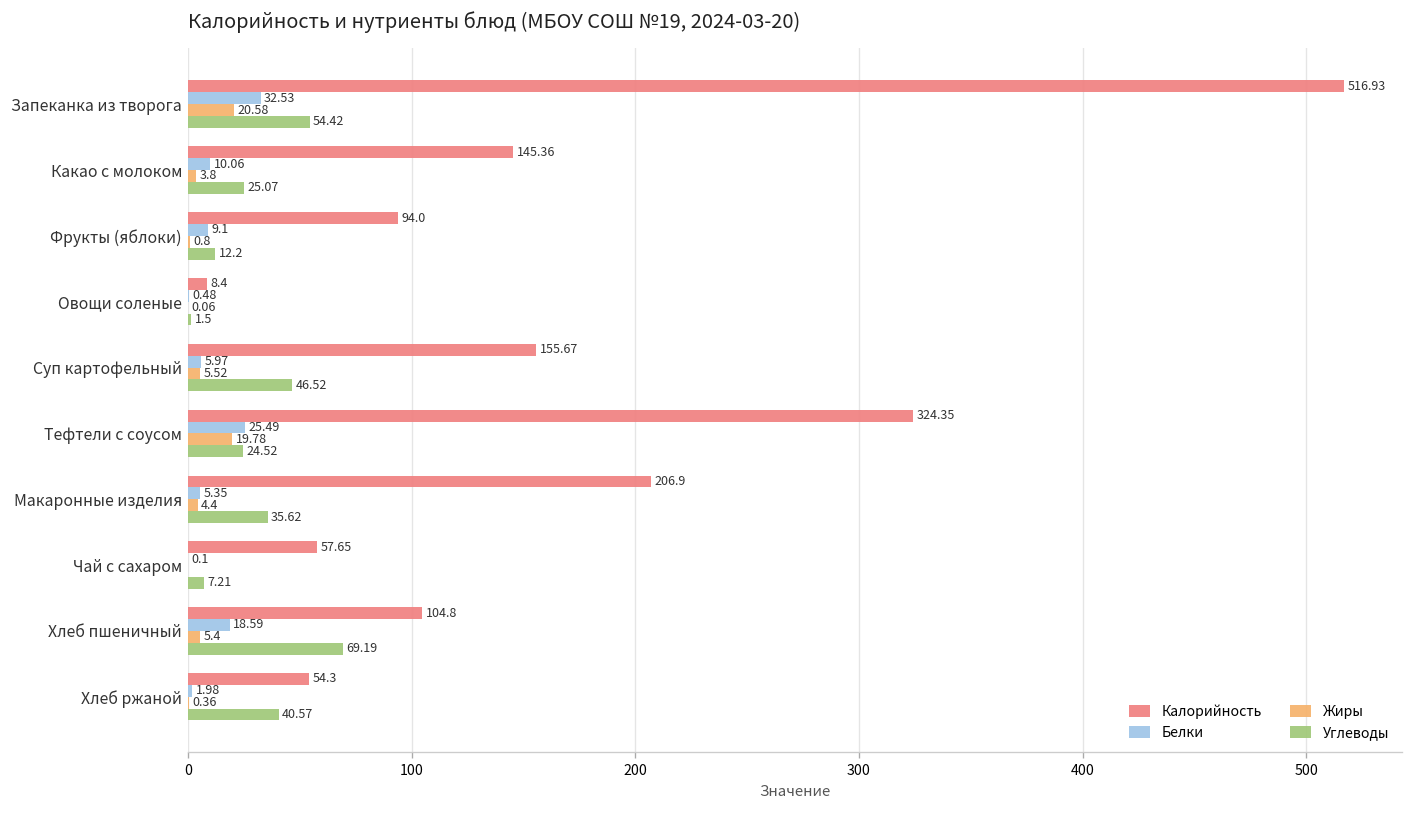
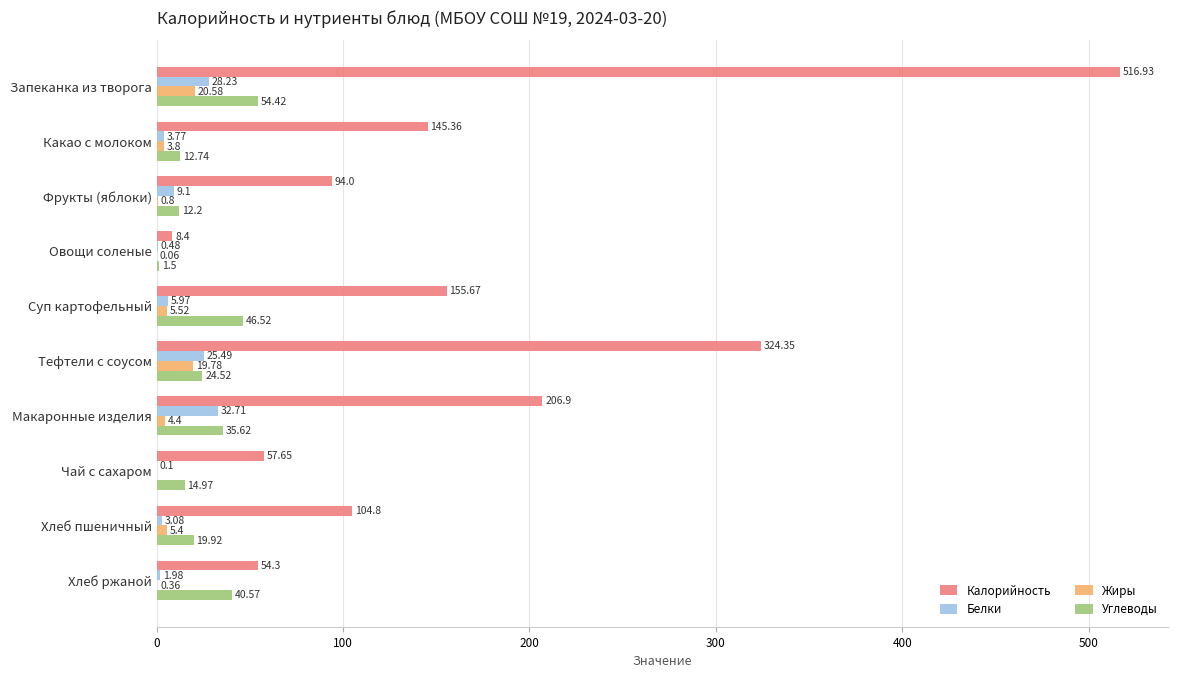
Белки, Запеканка из творога: 32.53 -> 28.23
Белки, Какао с молоком: 10.06 -> 3.77
Углеводы, Какао с молоком: 25.07 -> 12.74
Белки, Макаронные изделия: 5.35 -> 32.71
Углеводы, Чай с сахаром: 7.21 -> 14.97
Белки, Хлеб пшеничный: 18.59 -> 3.08
Углеводы, Хлеб пшеничный: 69.19 -> 19.92
